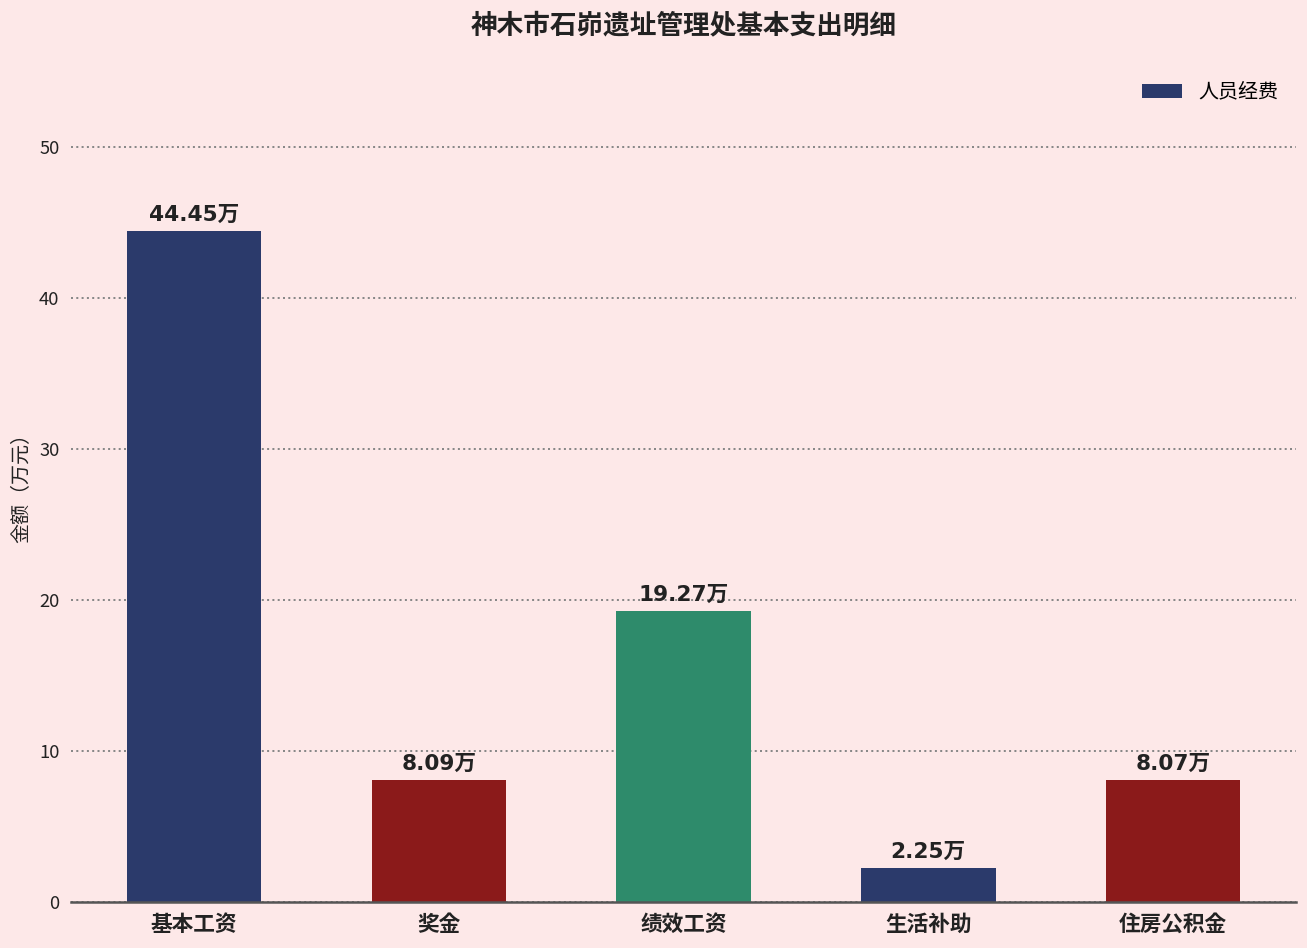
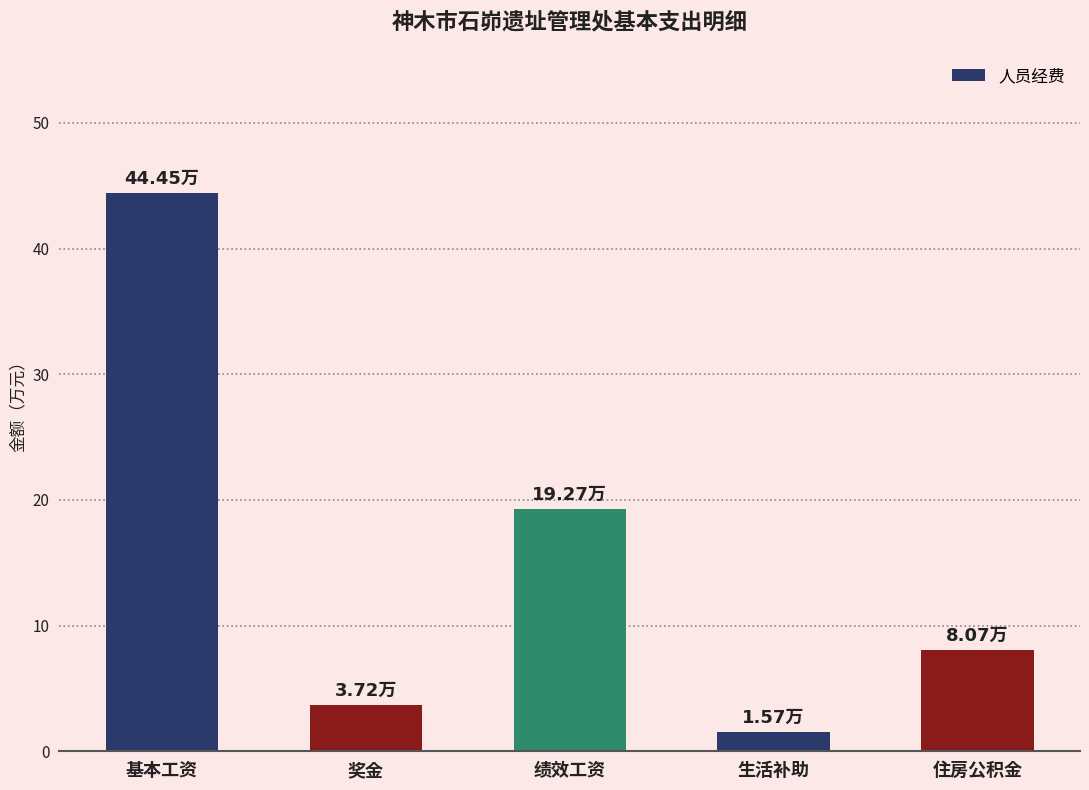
奖金: 8.09万 -> 3.72万
生活补助: 2.25万 -> 1.57万
